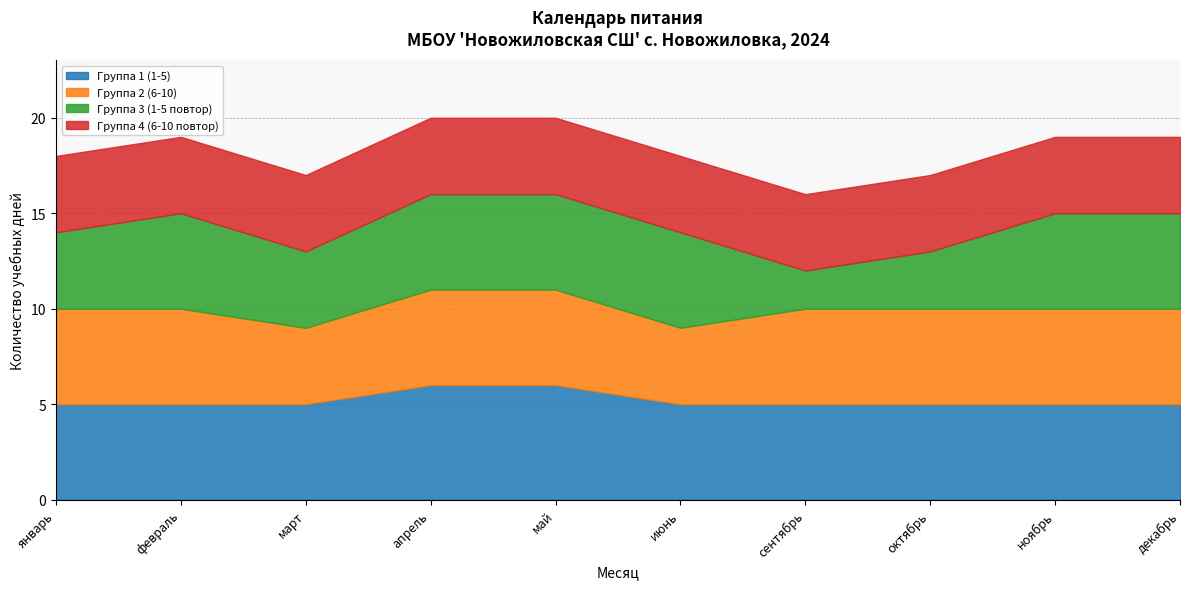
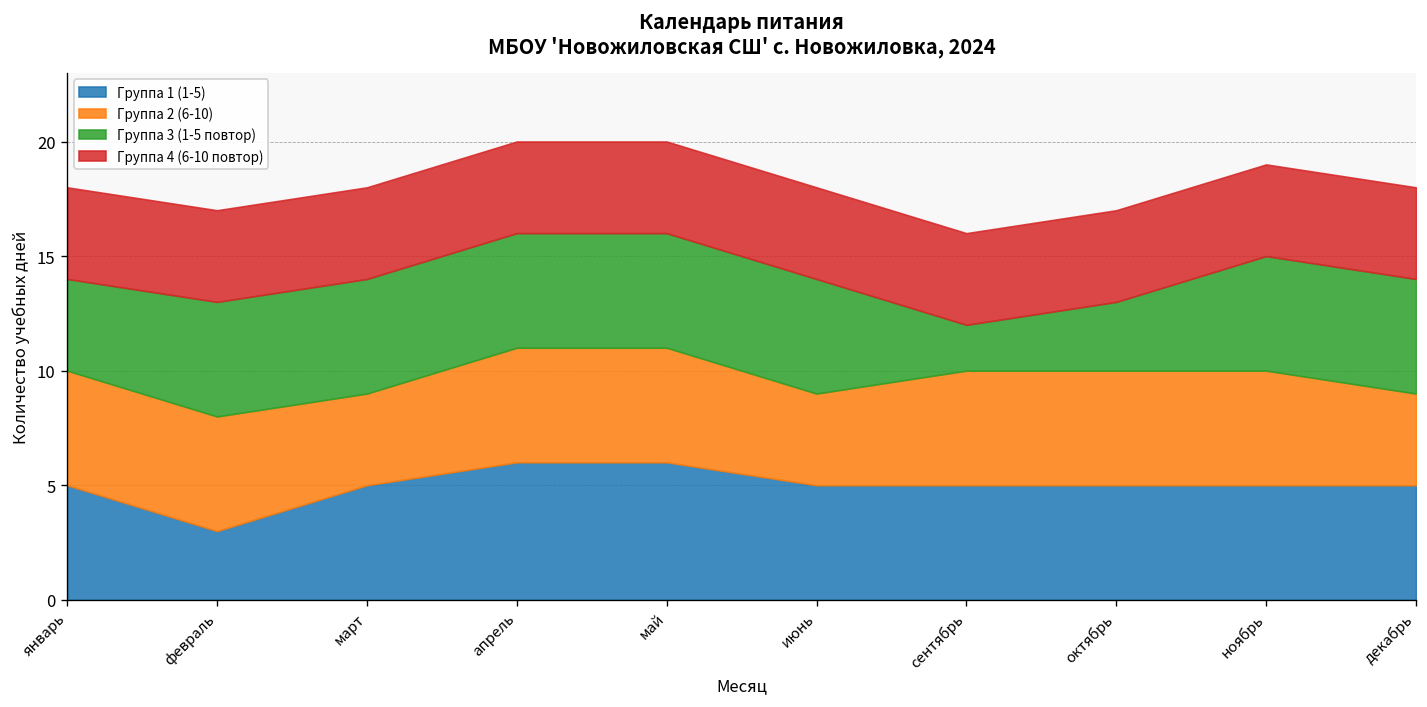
Группа 1 (1-5), февраль: 5 -> 3
Группа 3 (1-5 повтор), март: 4 -> 5
Группа 2 (6-10), декабрь: 5 -> 4
